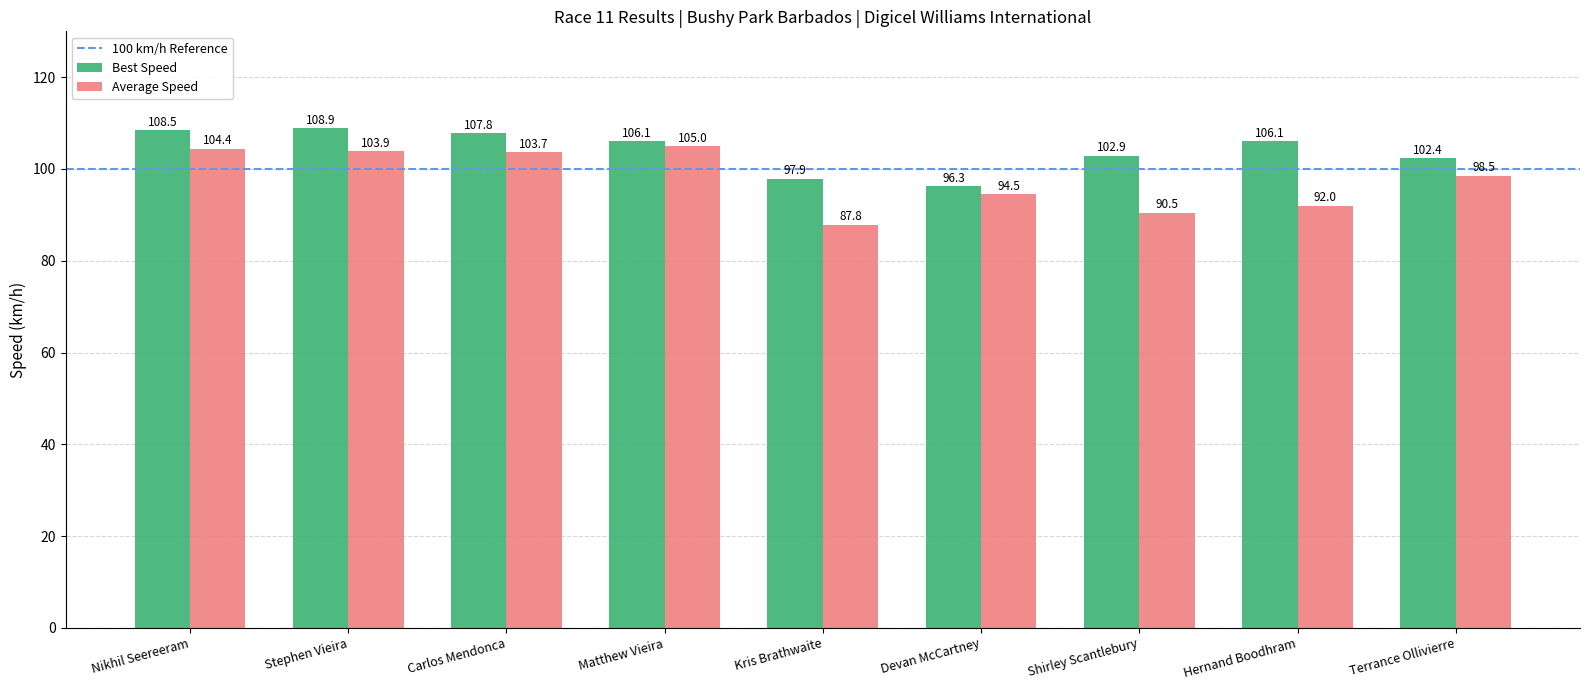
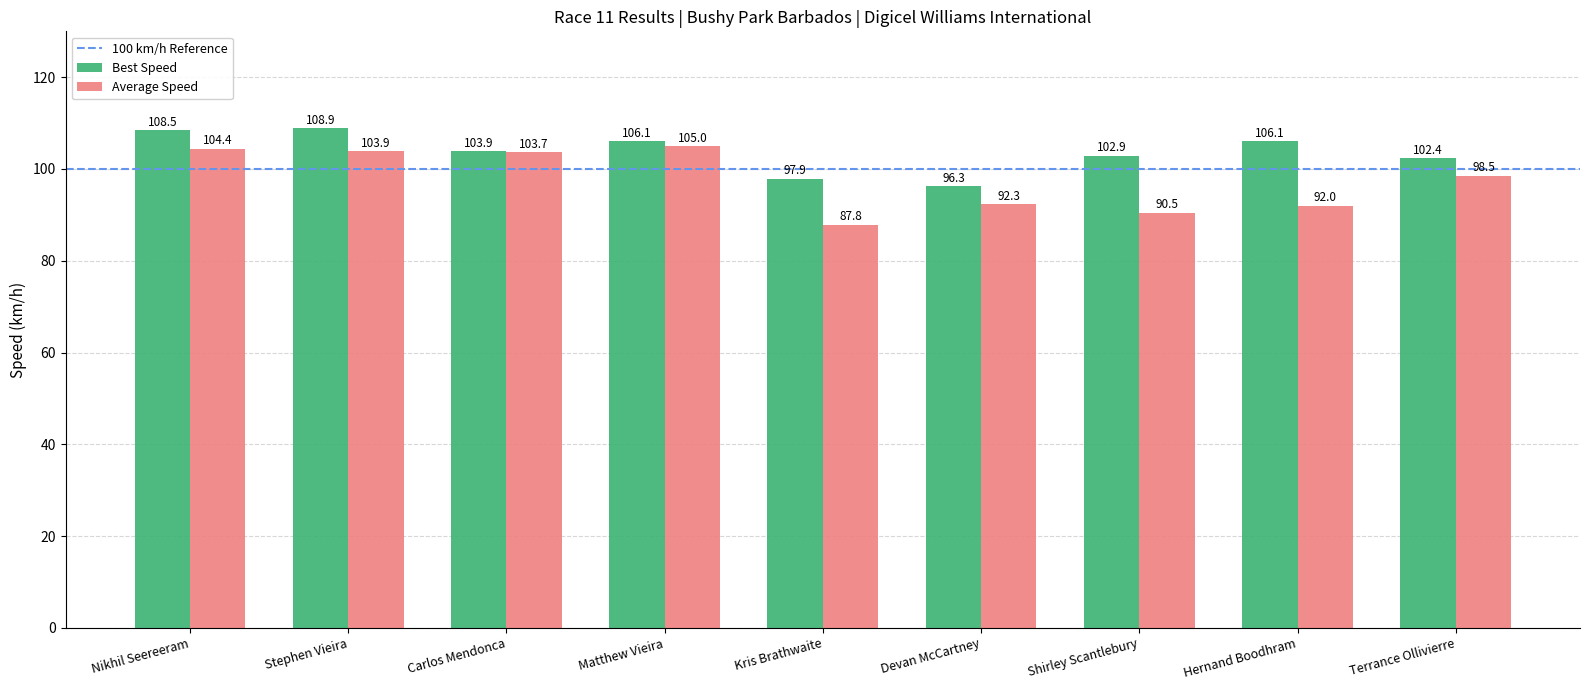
Best Speed, Carlos Mendonca: 107.8 -> 103.9
Average Speed, Devan McCartney: 94.5 -> 92.3
